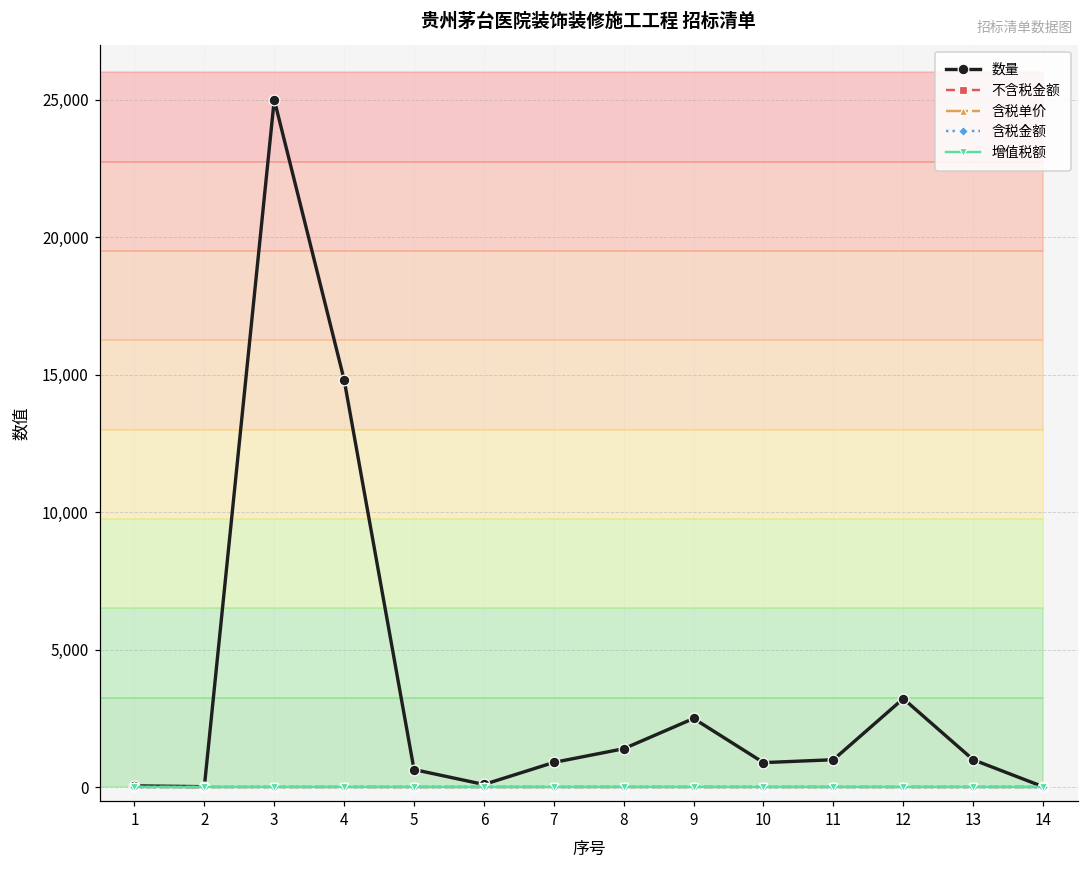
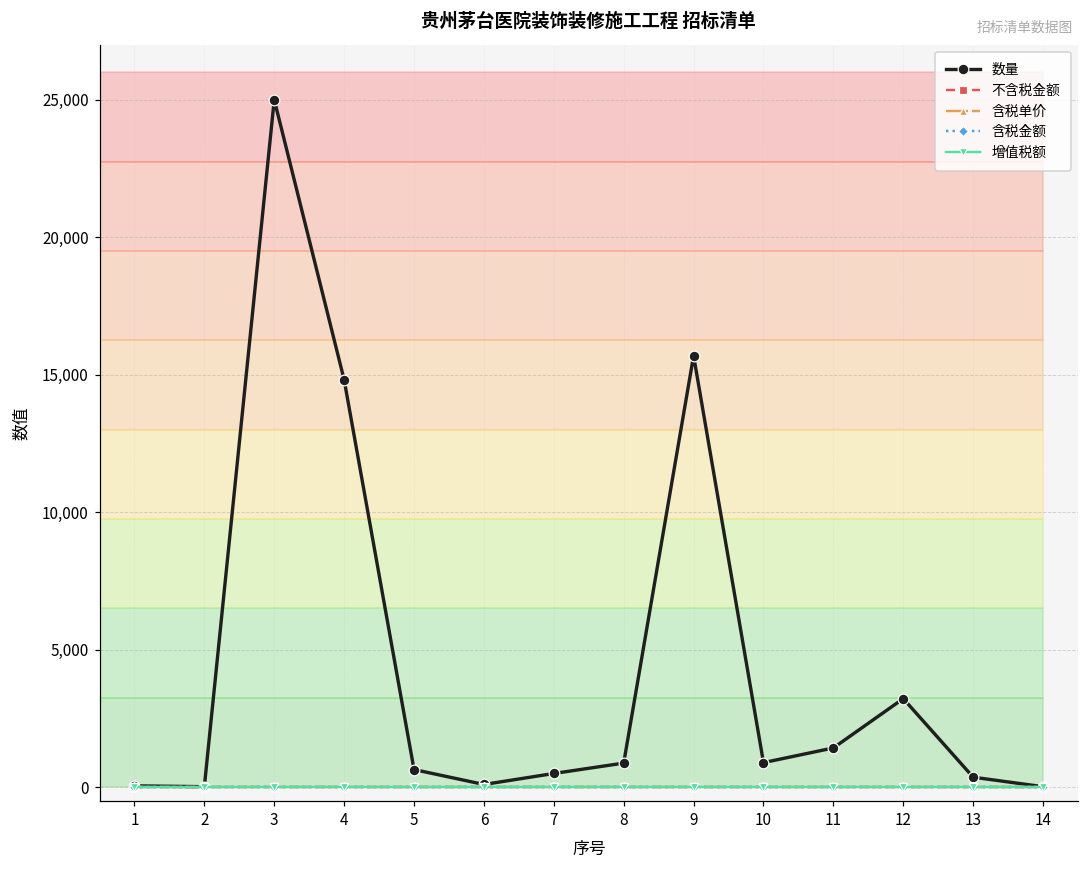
数量, 7: 900 -> 500
数量, 8: 1,400 -> 900
数量, 9: 2,500 -> 15,700
数量, 11: 1,000 -> 1,400
数量, 13: 1,000 -> 400
